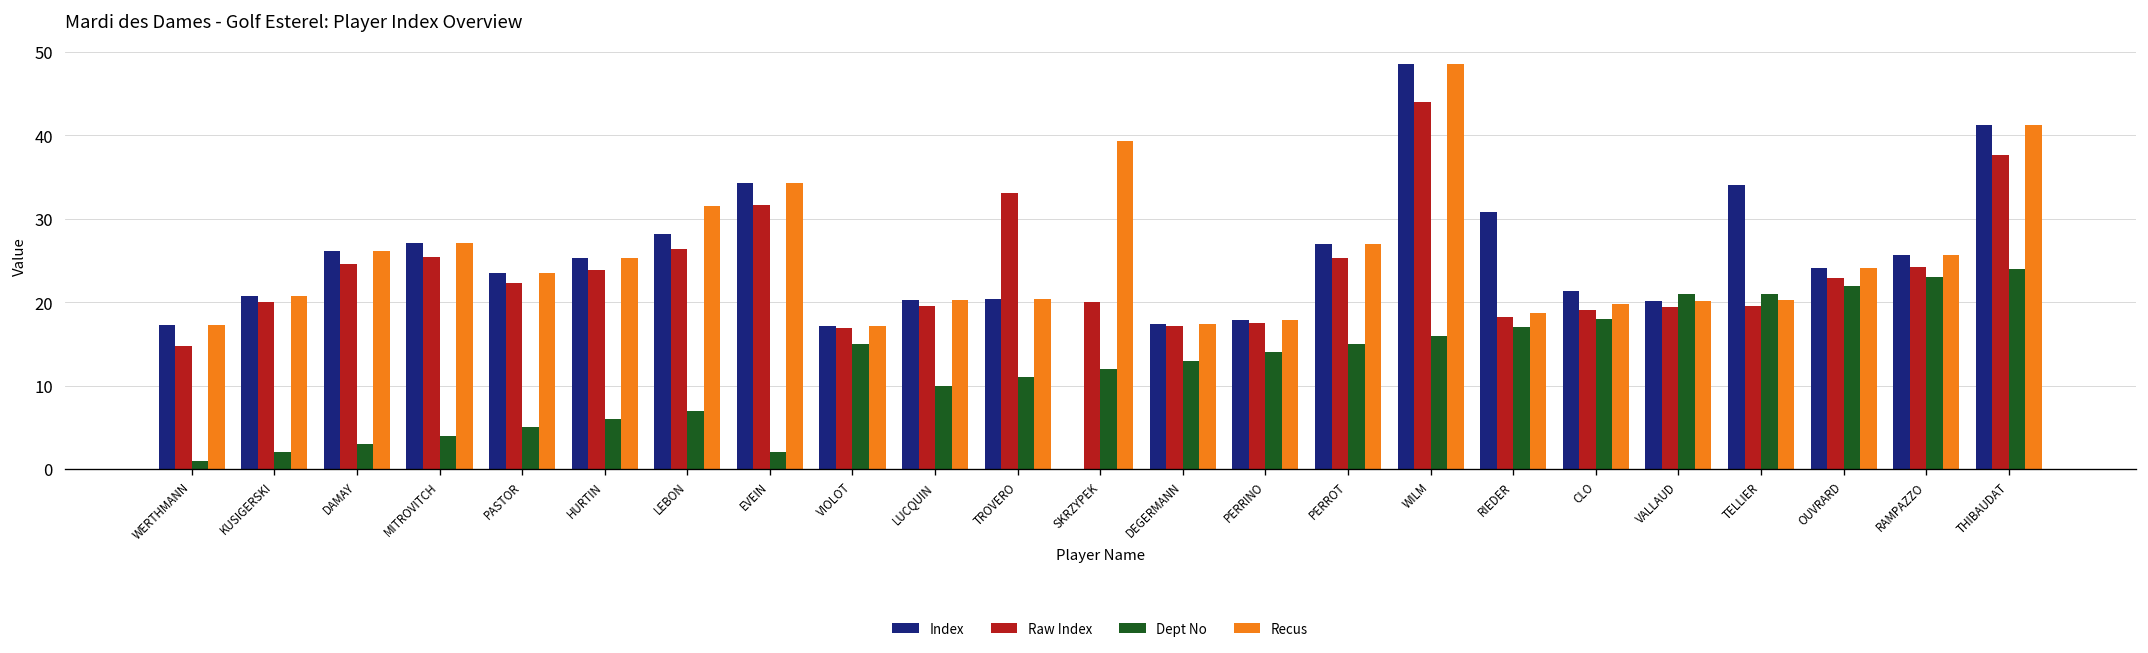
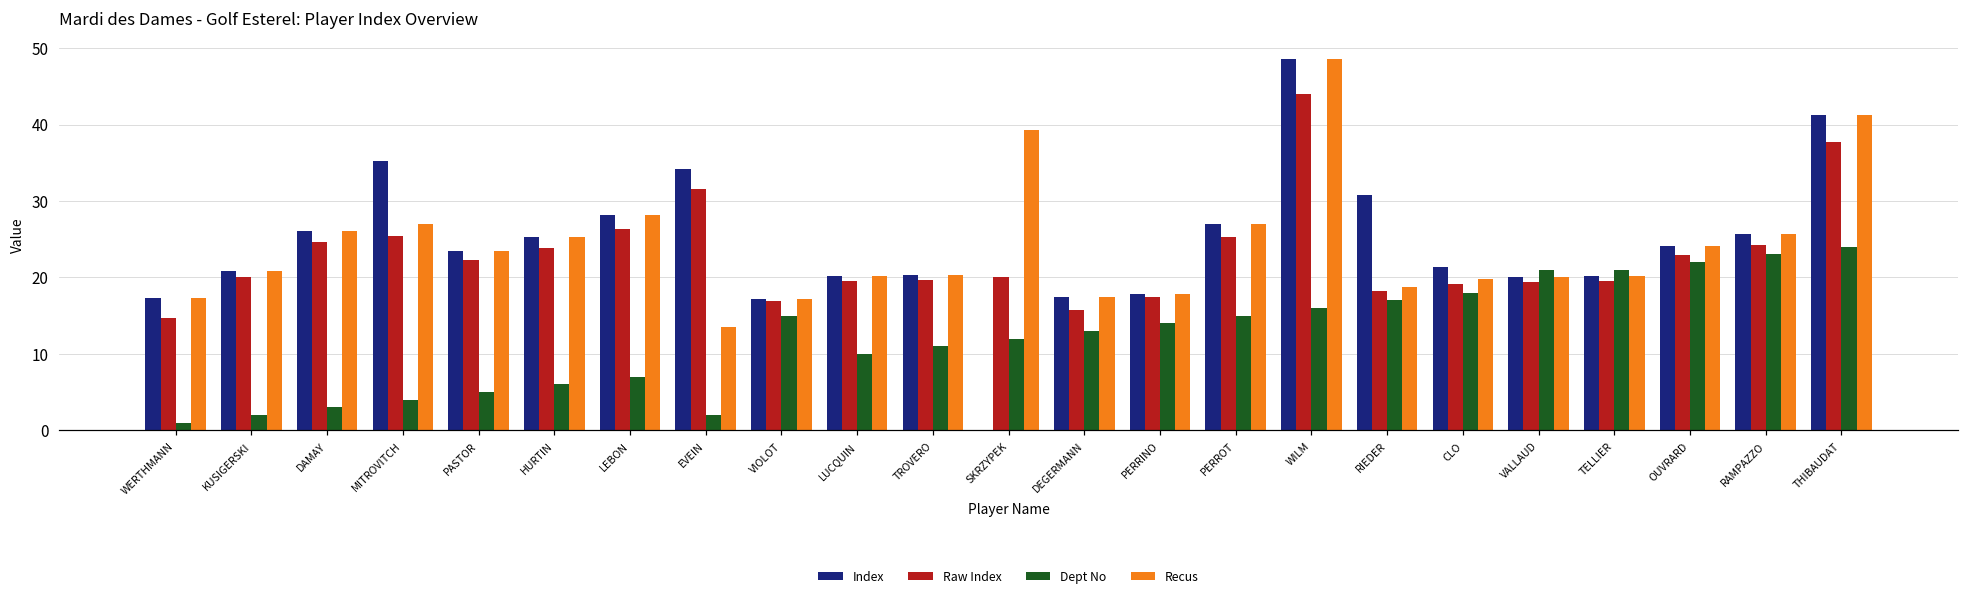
Index, MITROVITCH: 27 -> 35
Recus, LEBON: 32 -> 28
Recus, EVEIN: 34 -> 14
Raw Index, TROVERO: 33 -> 20
Raw Index, DEGERMANN: 17 -> 16
Index, TELLIER: 34 -> 20
